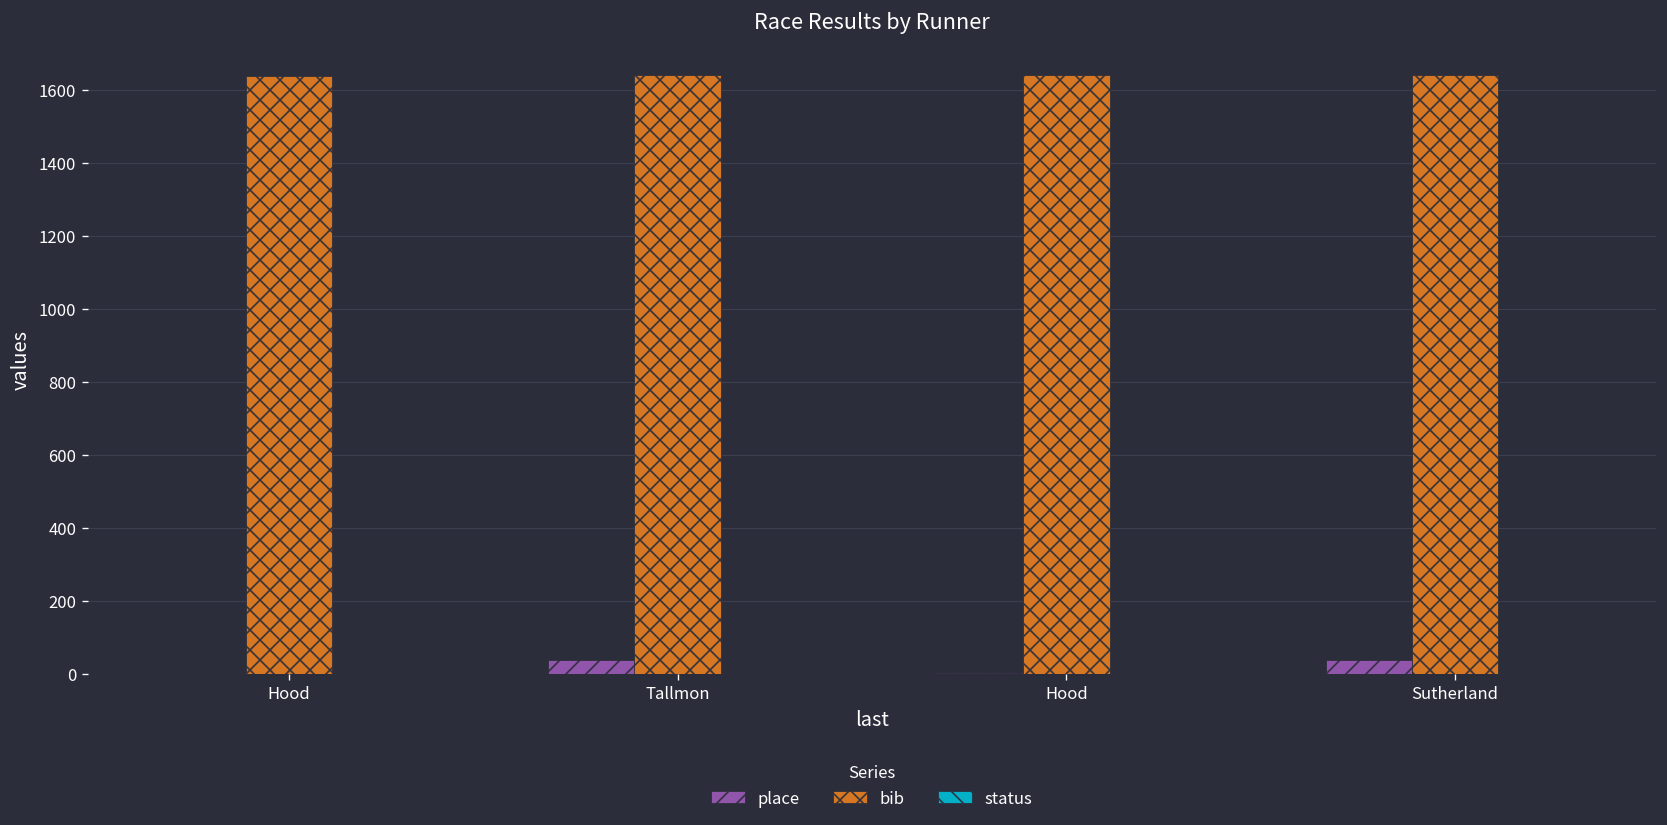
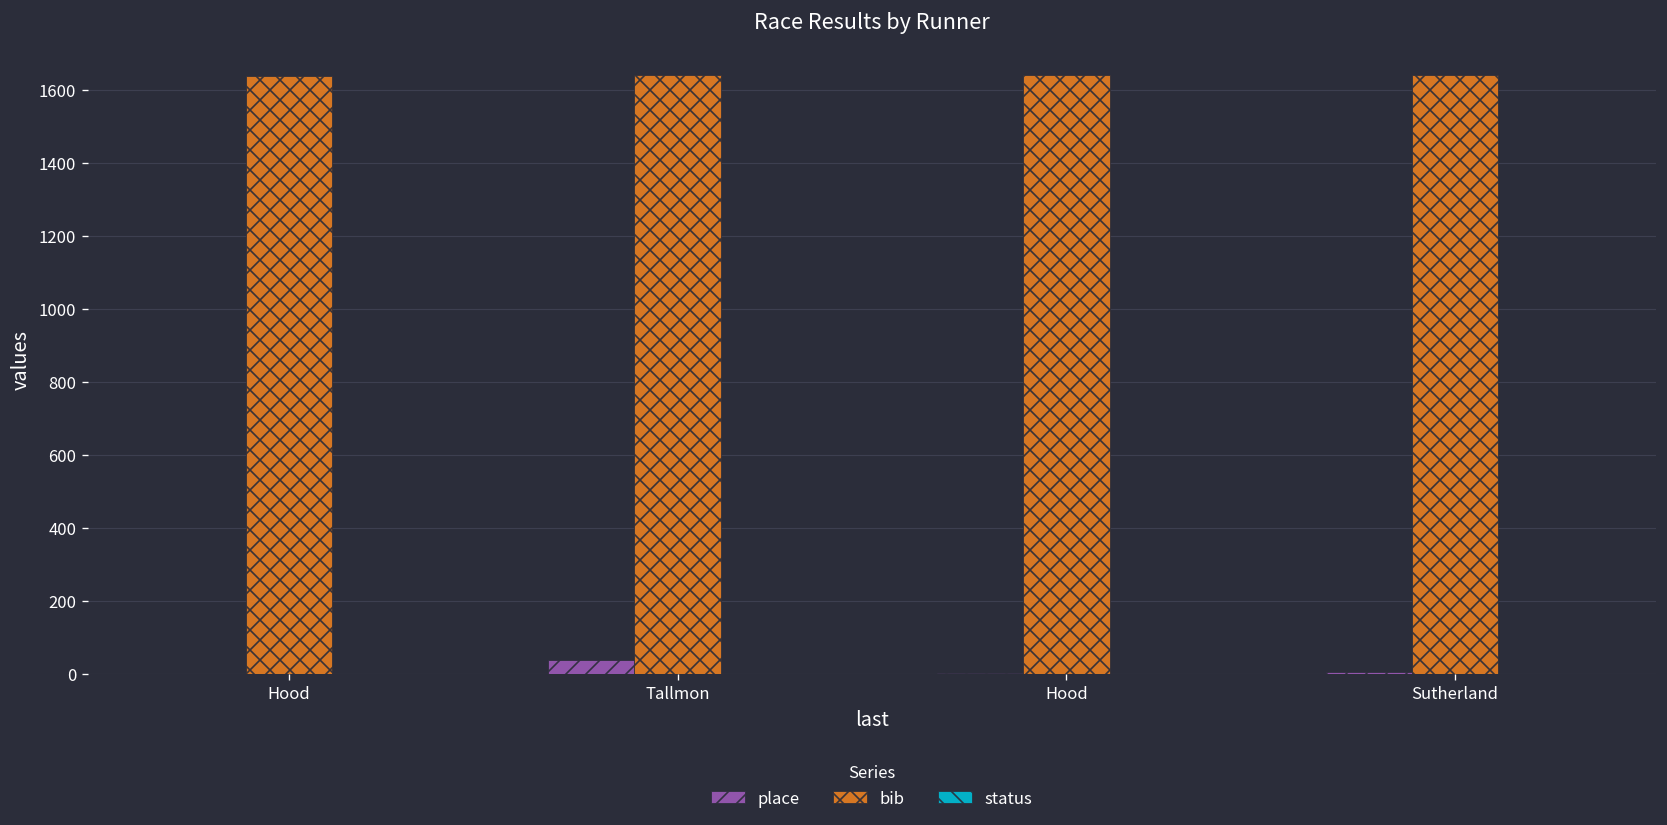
place, Sutherland: 40 -> 0
